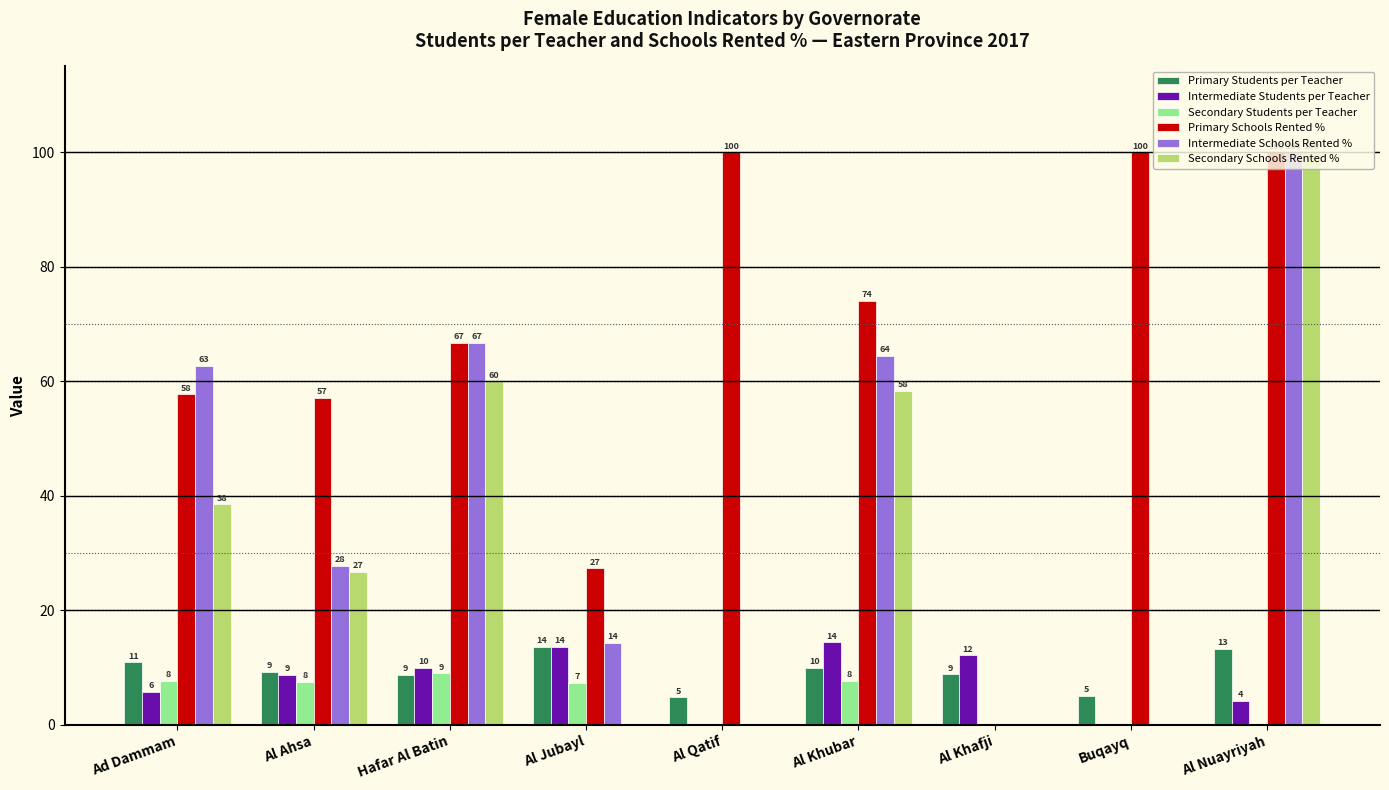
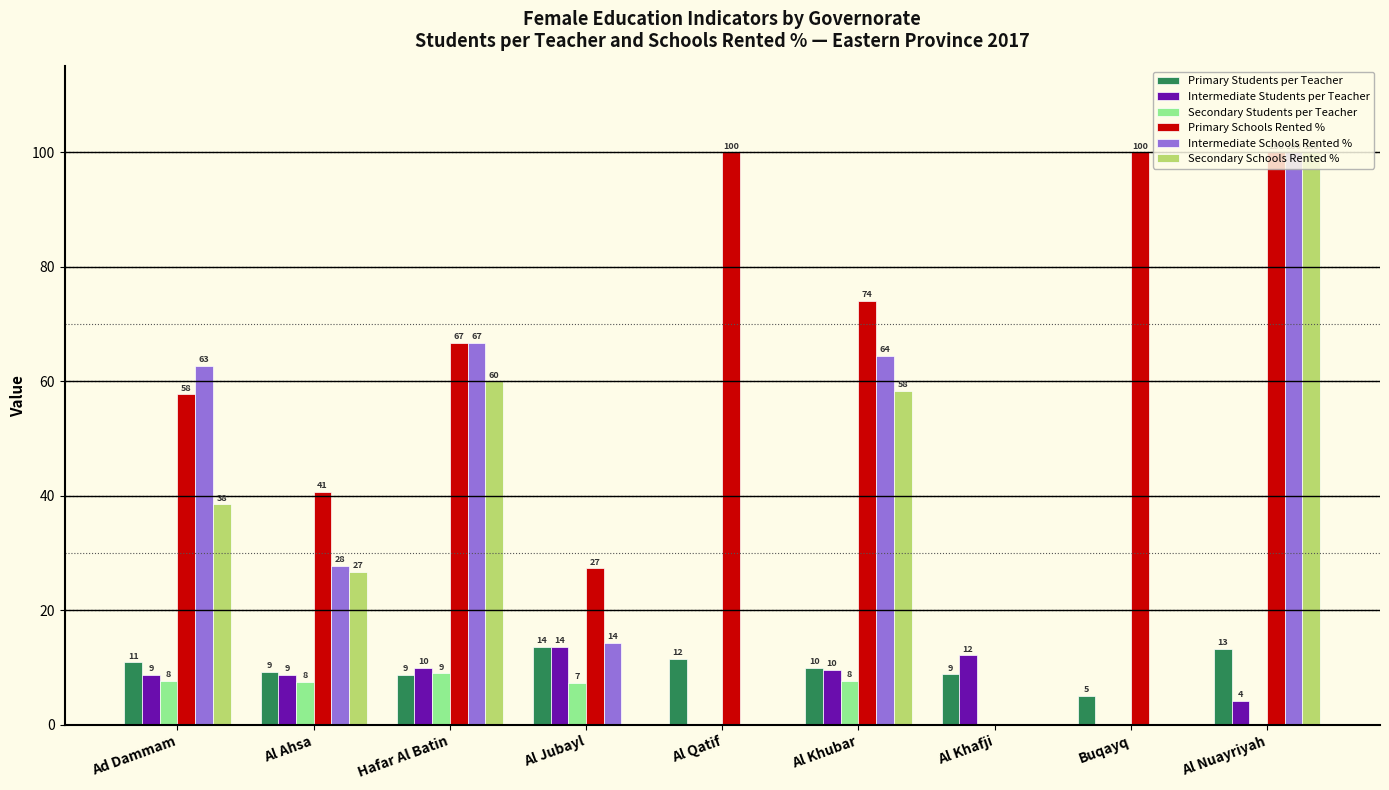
Intermediate Students per Teacher, Ad Dammam: 6 -> 9
Primary Schools Rented %, Al Ahsa: 57 -> 41
Primary Students per Teacher, Al Qatif: 5 -> 12
Intermediate Students per Teacher, Al Khubar: 14 -> 10
